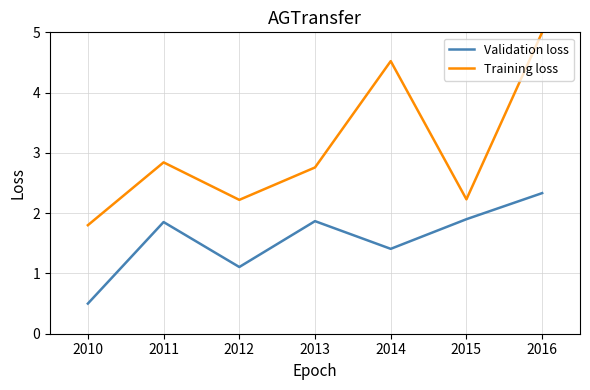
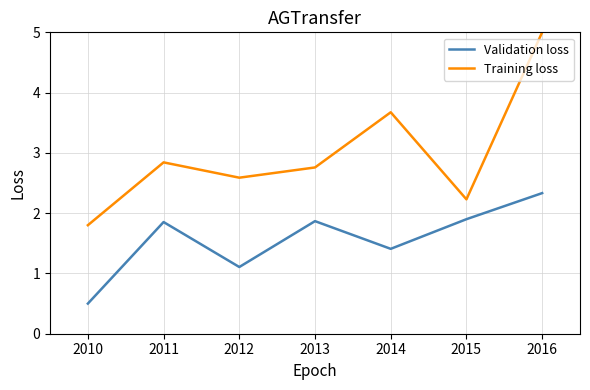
Training loss, 2012: 2.2 -> 2.6
Training loss, 2014: 4.5 -> 3.7
